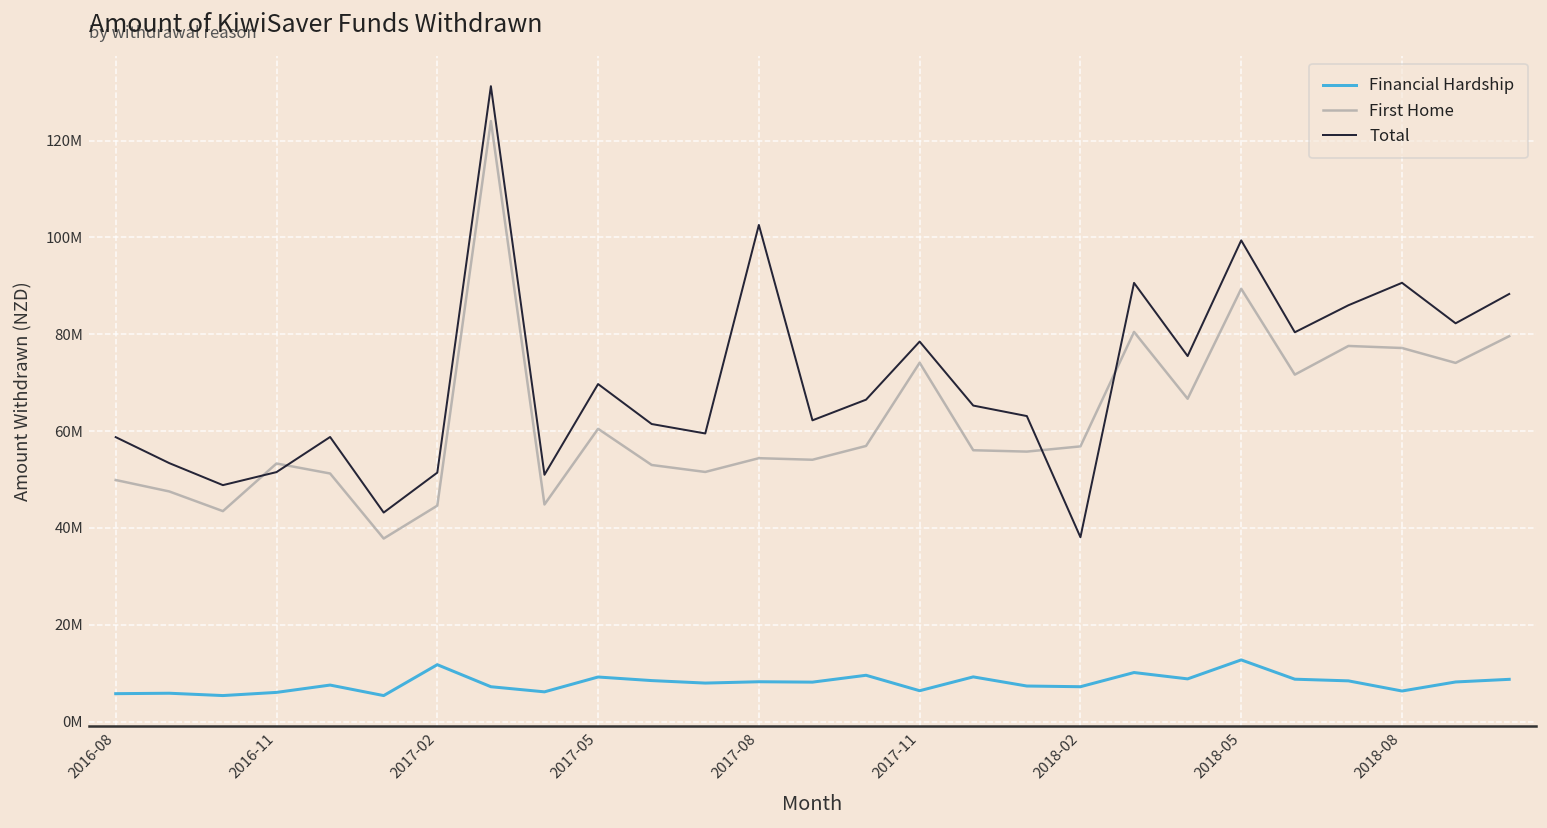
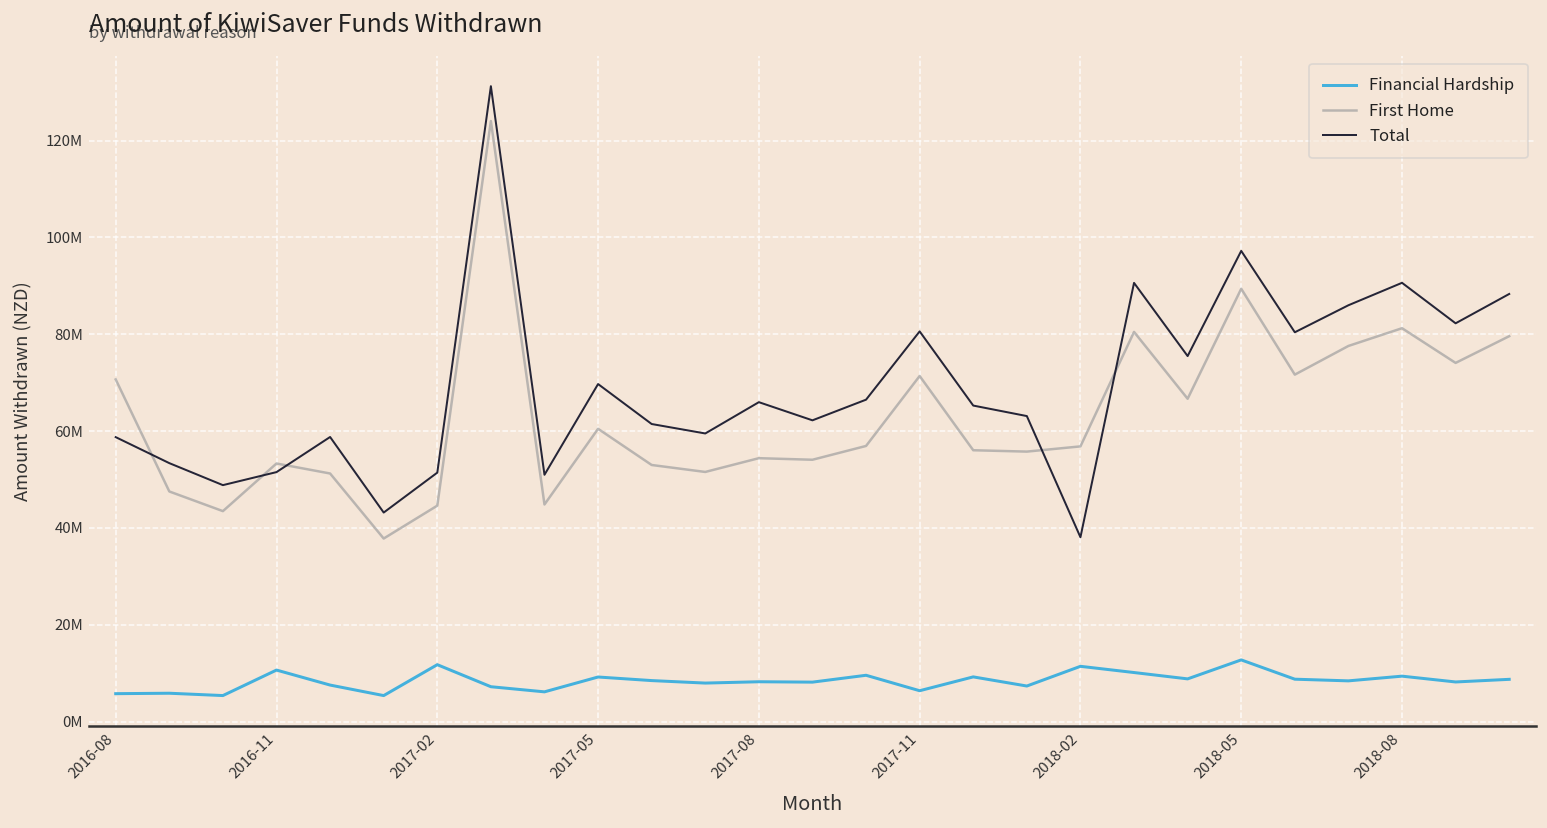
First Home, 2016-08: 50000000 -> 71000000
Financial Hardship, 2016-11: 6000000 -> 11000000
Total, 2017-08: 103000000 -> 66000000
First Home, 2017-11: 74000000 -> 71000000
Total, 2017-11: 78000000 -> 81000000
Financial Hardship, 2018-02: 7000000 -> 11000000
Total, 2018-05: 99000000 -> 97000000
Financial Hardship, 2018-08: 6000000 -> 9000000
First Home, 2018-08: 77000000 -> 81000000
